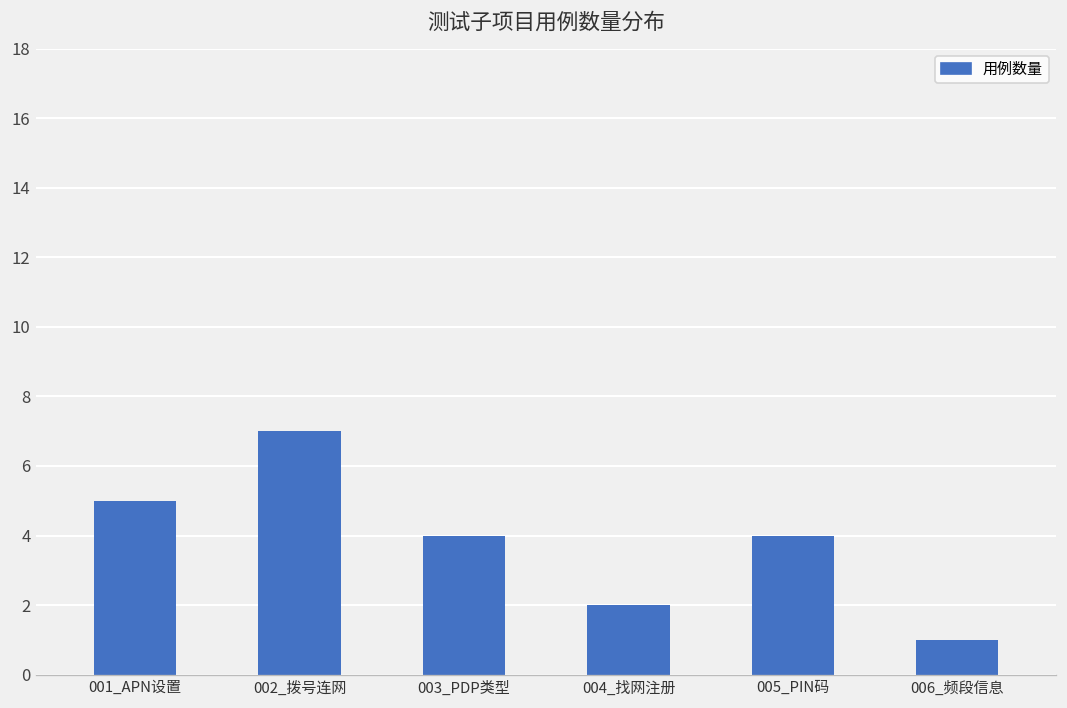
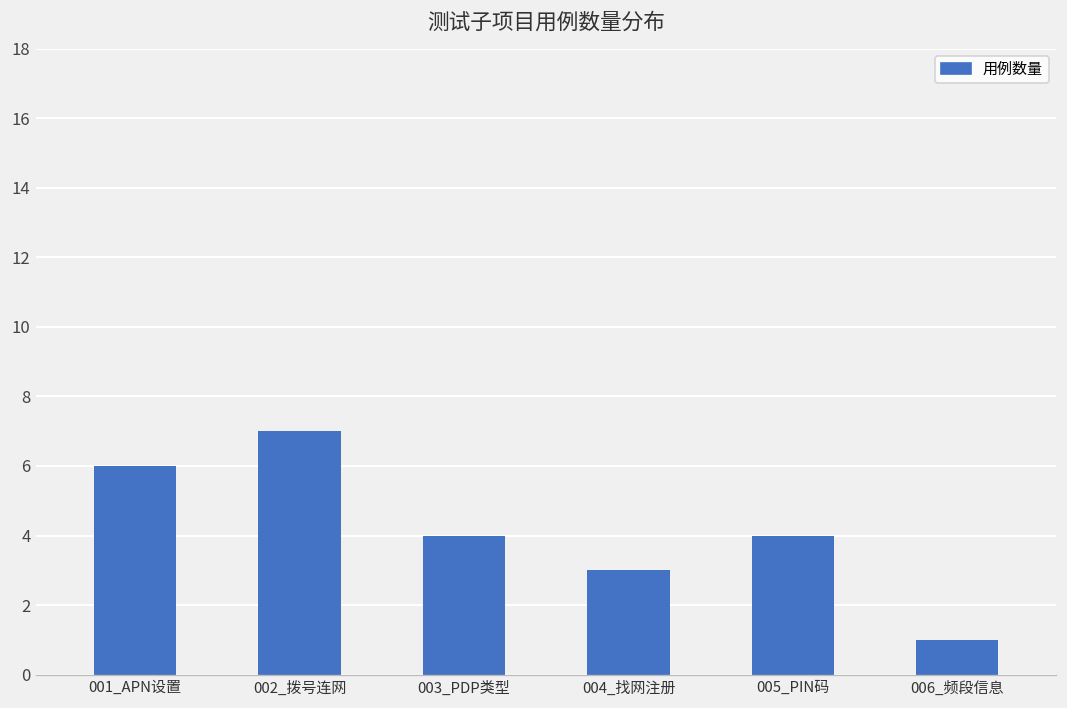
001_APN设置: 5 -> 6
004_找网注册: 2 -> 3
